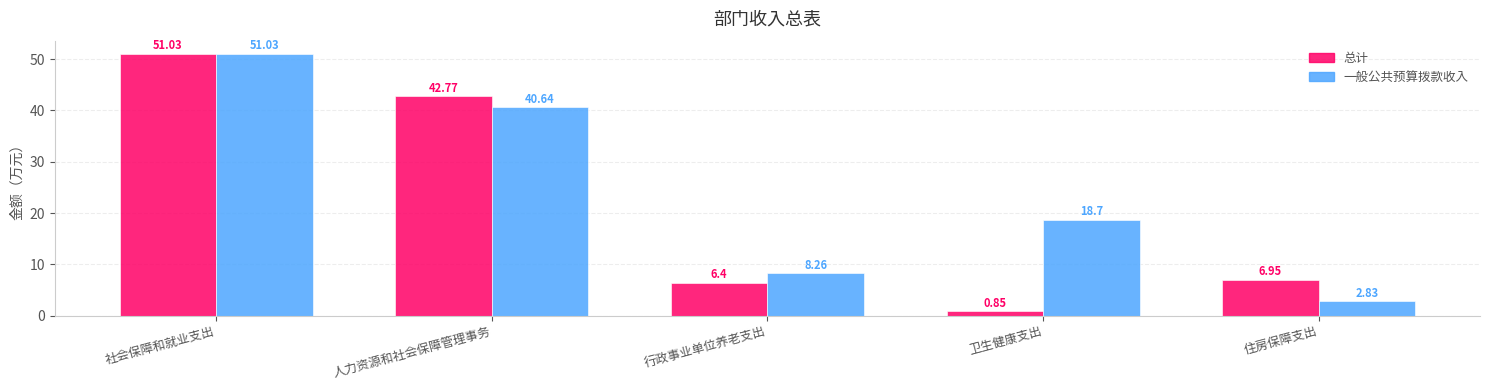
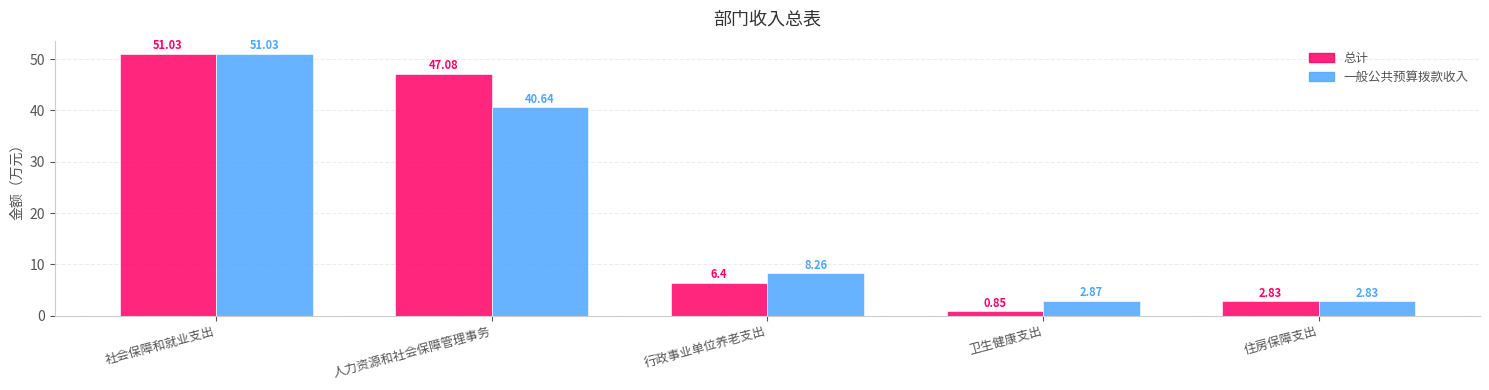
总计, 人力资源和社会保障管理事务: 42.77 -> 47.08
一般公共预算拨款收入, 卫生健康支出: 18.7 -> 2.87
总计, 住房保障支出: 6.95 -> 2.83
